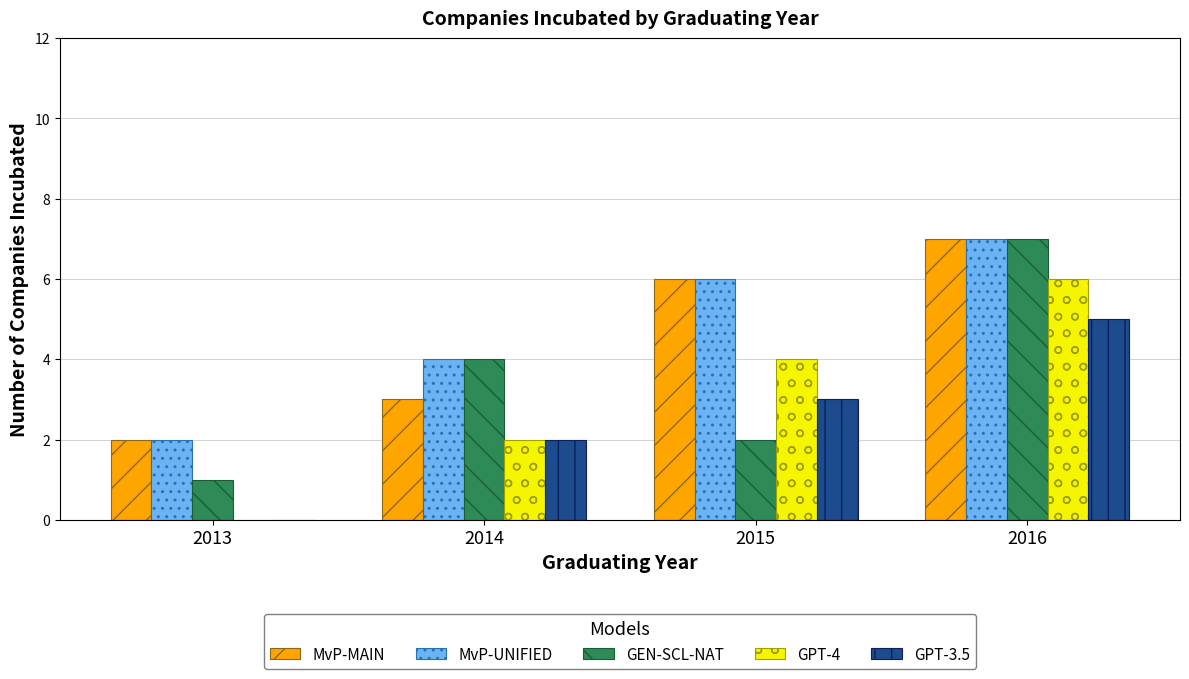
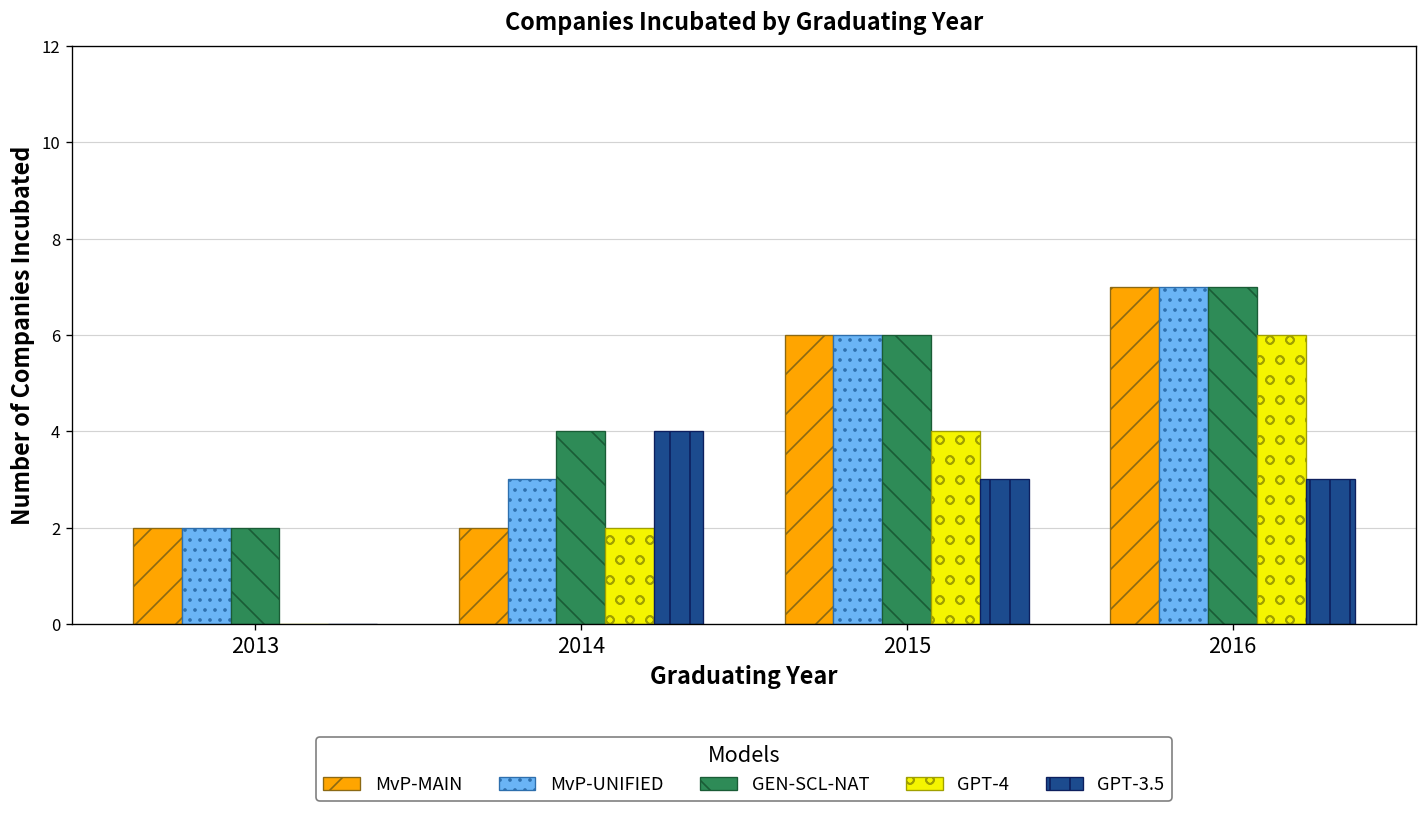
GEN-SCL-NAT, 2013: 1 -> 2
MvP-MAIN, 2014: 3 -> 2
MvP-UNIFIED, 2014: 4 -> 3
GPT-3.5, 2014: 2 -> 4
GEN-SCL-NAT, 2015: 2 -> 6
GPT-3.5, 2016: 5 -> 3
